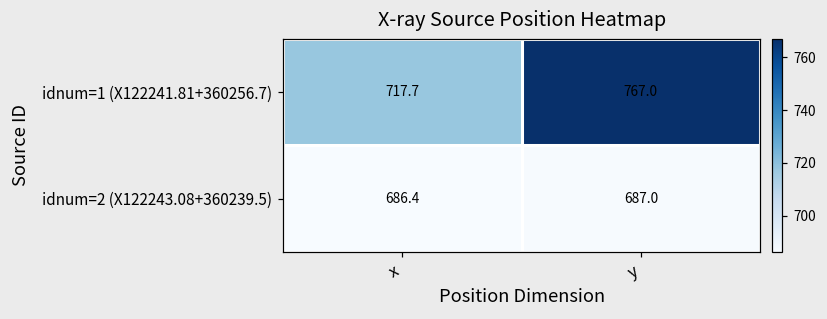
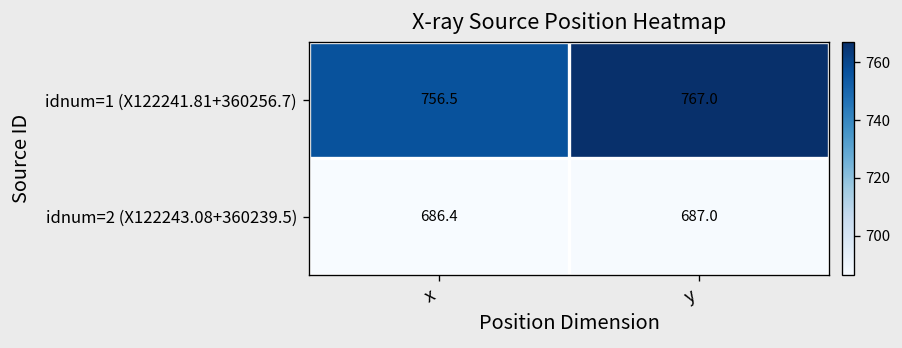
idnum=1 (X122241.81+360256.7), x: 717.7 -> 756.5
